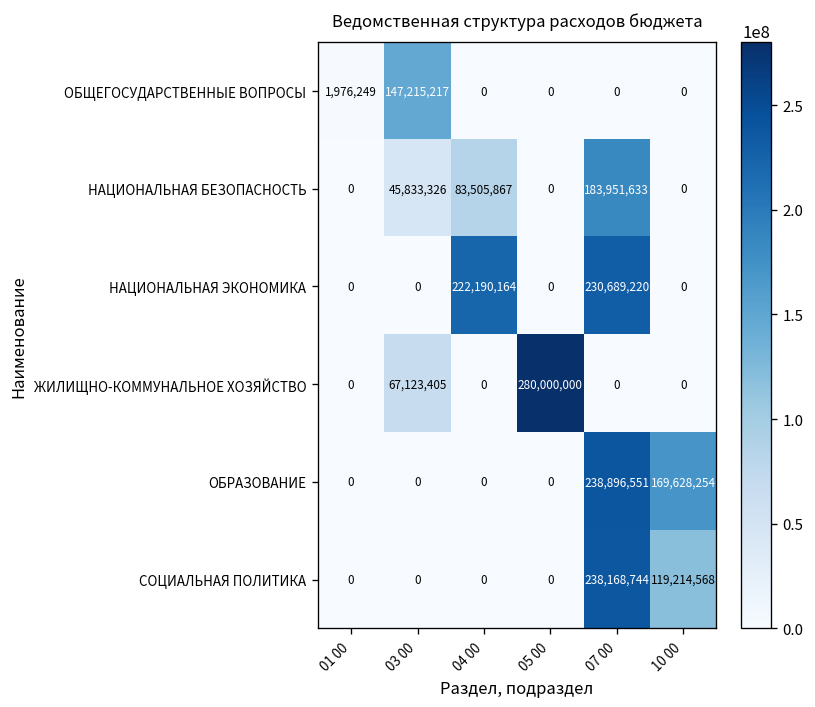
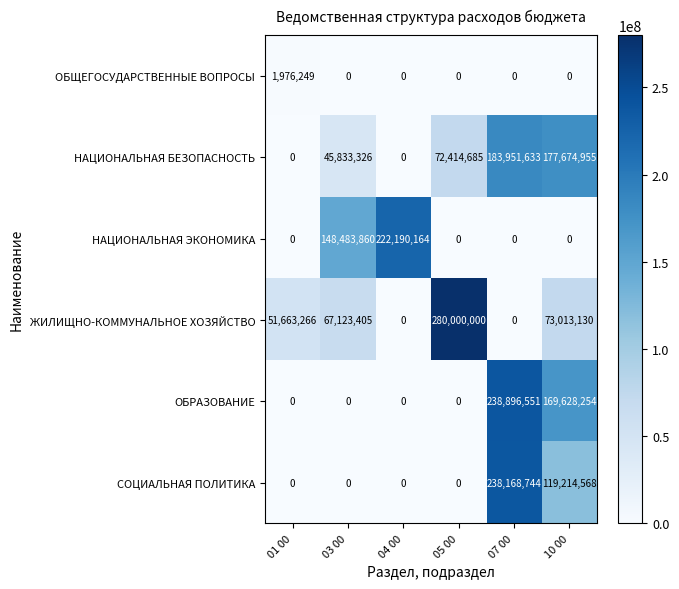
ОБЩЕГОСУДАРСТВЕННЫЕ ВОПРОСЫ, 03 00: 147,215,217 -> 0
НАЦИОНАЛЬНАЯ БЕЗОПАСНОСТЬ, 04 00: 83,505,867 -> 0
НАЦИОНАЛЬНАЯ БЕЗОПАСНОСТЬ, 05 00: 0 -> 72,414,685
НАЦИОНАЛЬНАЯ БЕЗОПАСНОСТЬ, 10 00: 0 -> 177,674,955
НАЦИОНАЛЬНАЯ ЭКОНОМИКА, 03 00: 0 -> 148,483,860
НАЦИОНАЛЬНАЯ ЭКОНОМИКА, 07 00: 230,689,220 -> 0
ЖИЛИЩНО-КОММУНАЛЬНОЕ ХОЗЯЙСТВО, 01 00: 0 -> 51,663,266
ЖИЛИЩНО-КОММУНАЛЬНОЕ ХОЗЯЙСТВО, 10 00: 0 -> 73,013,130
